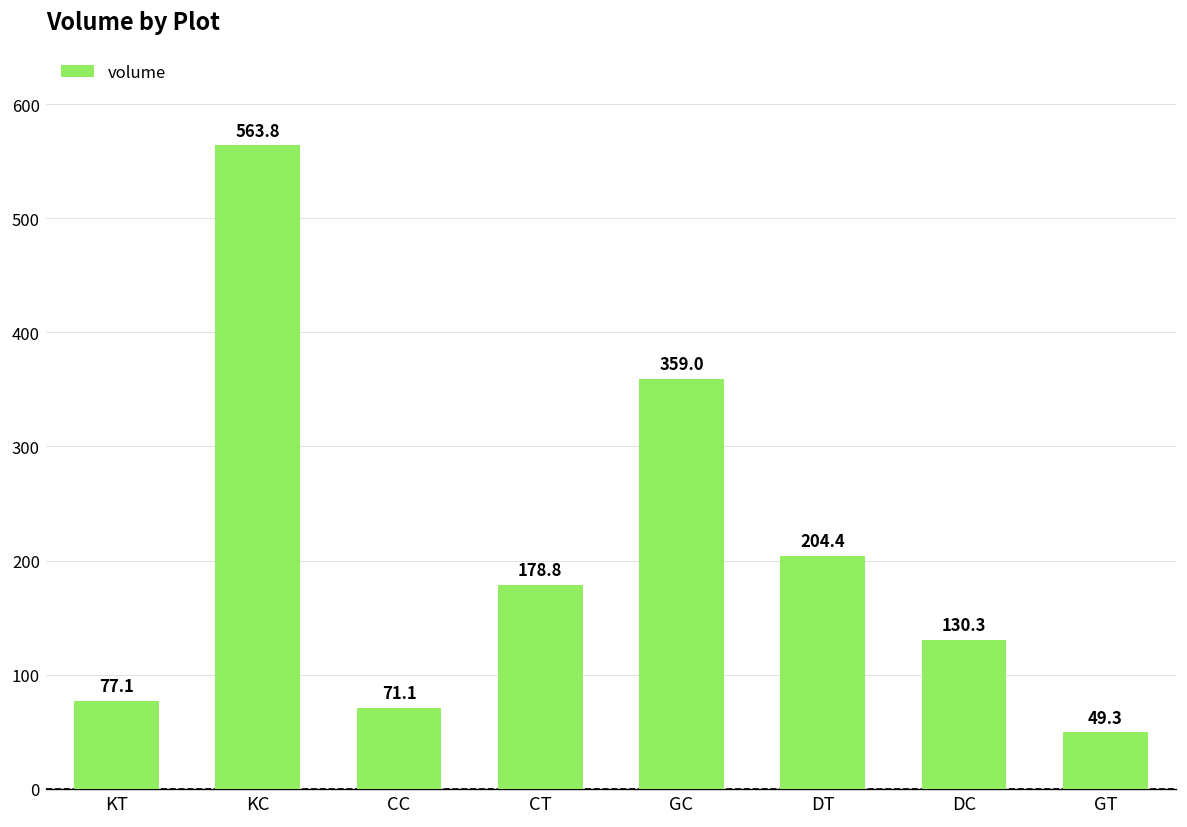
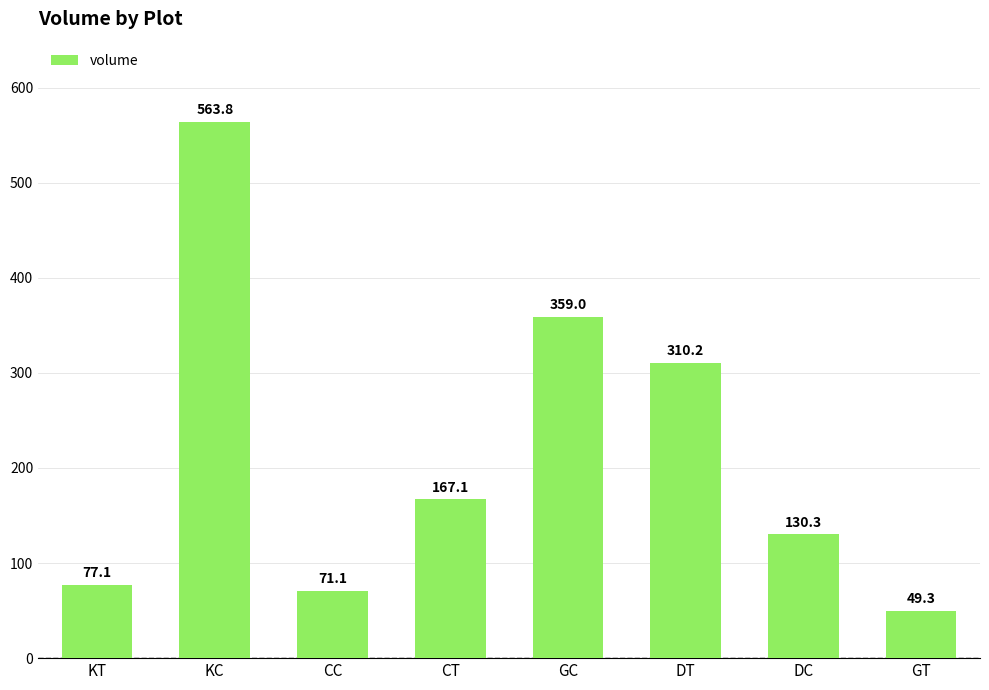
CT: 178.8 -> 167.1
DT: 204.4 -> 310.2
